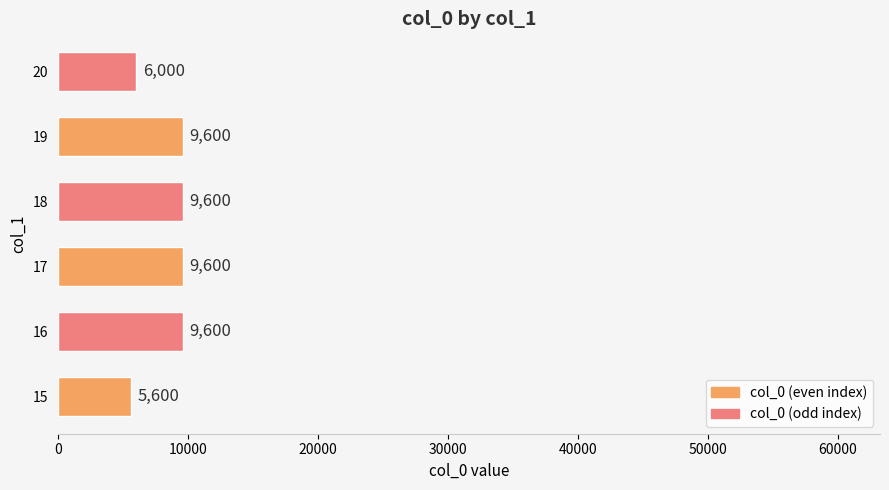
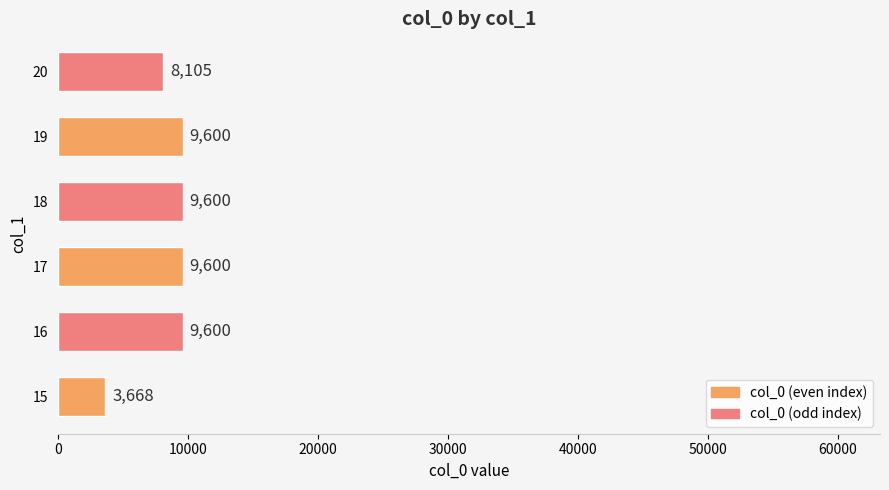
20: 6,000 -> 8,105
15: 5,600 -> 3,668
